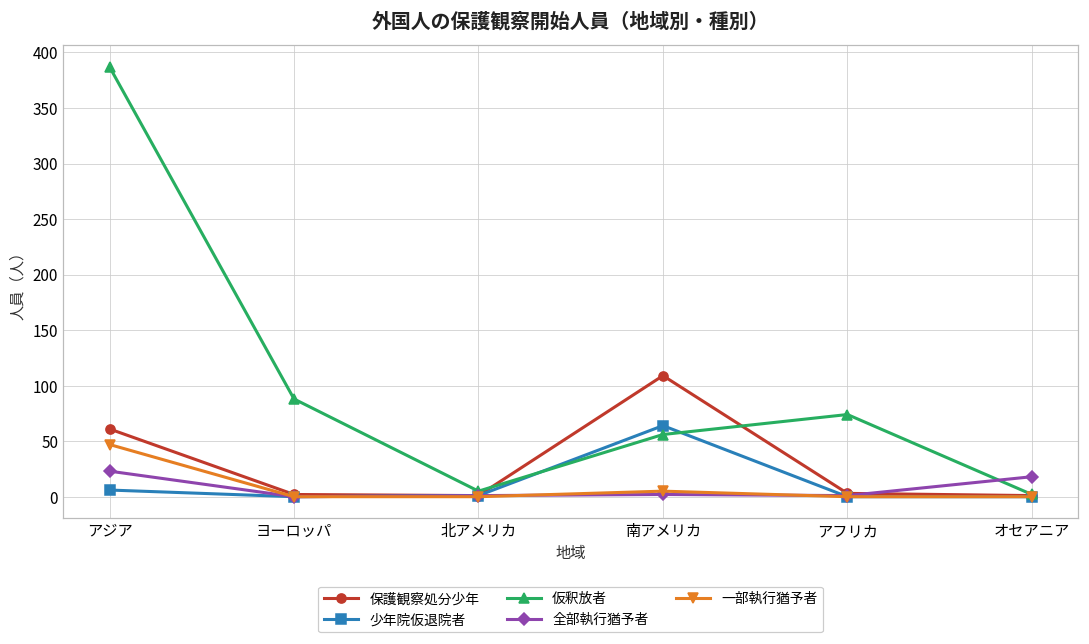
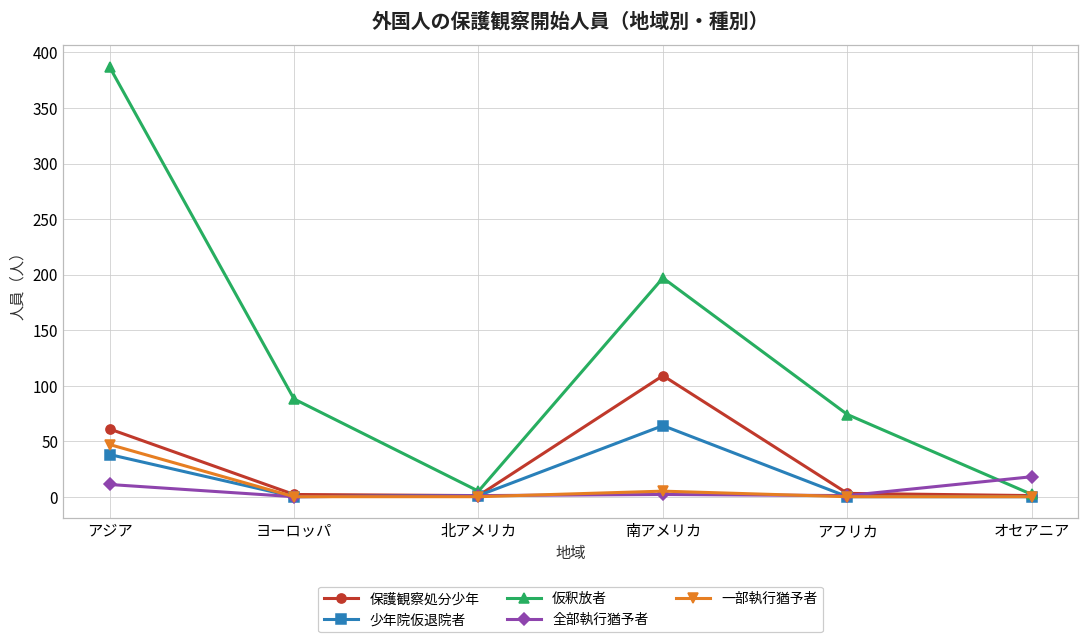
少年院仮退院者, アジア: 6 -> 38
全部執行猶予者, アジア: 23 -> 11
仮釈放者, 南アメリカ: 56 -> 197
